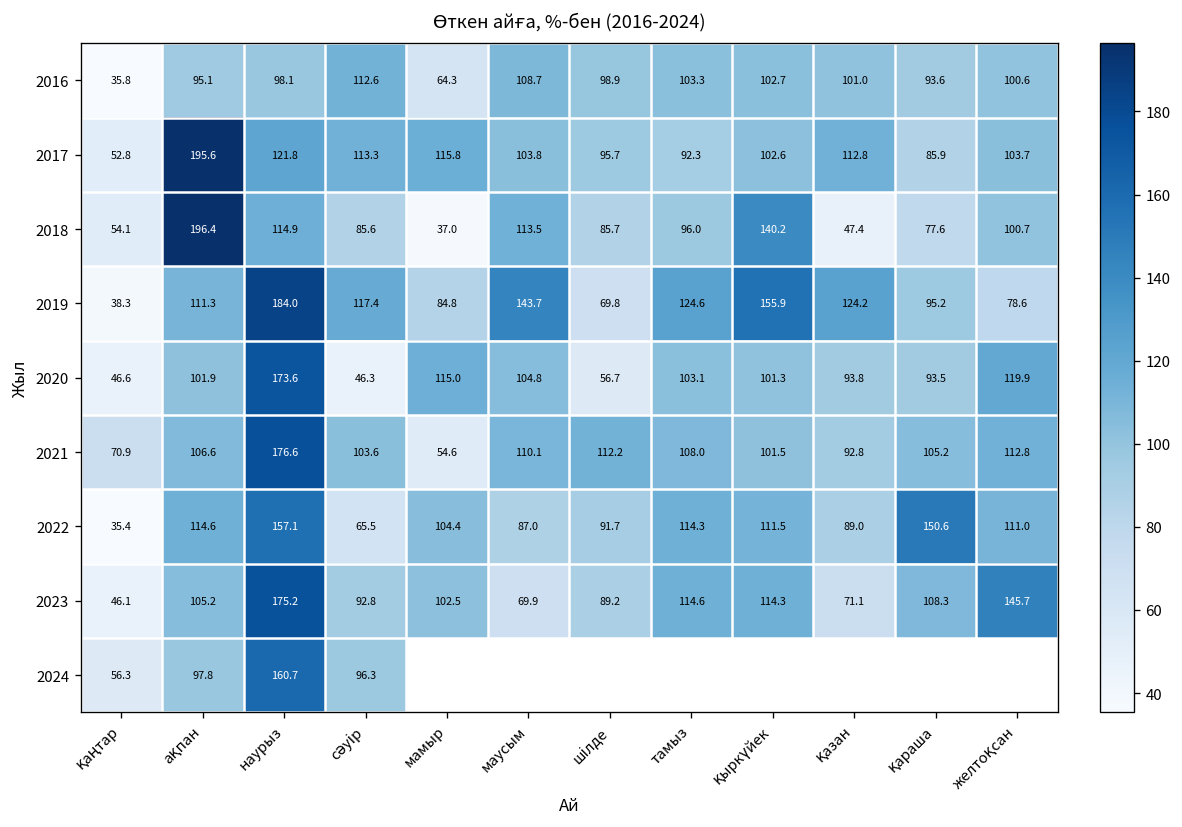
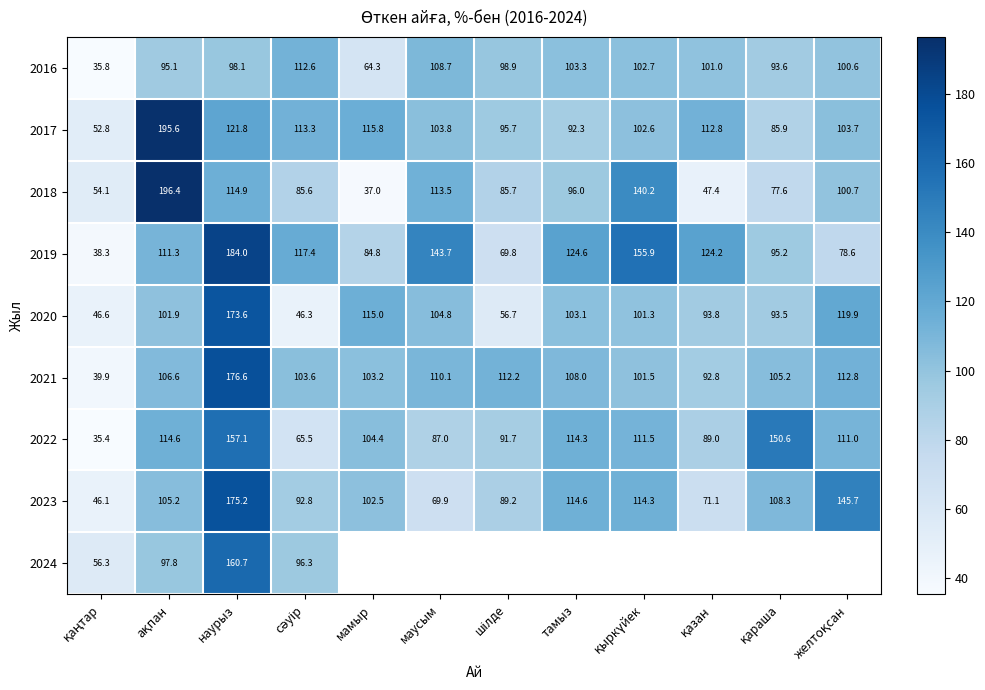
2021, қаңтар: 70.9 -> 39.9
2021, мамыр: 54.6 -> 103.2
